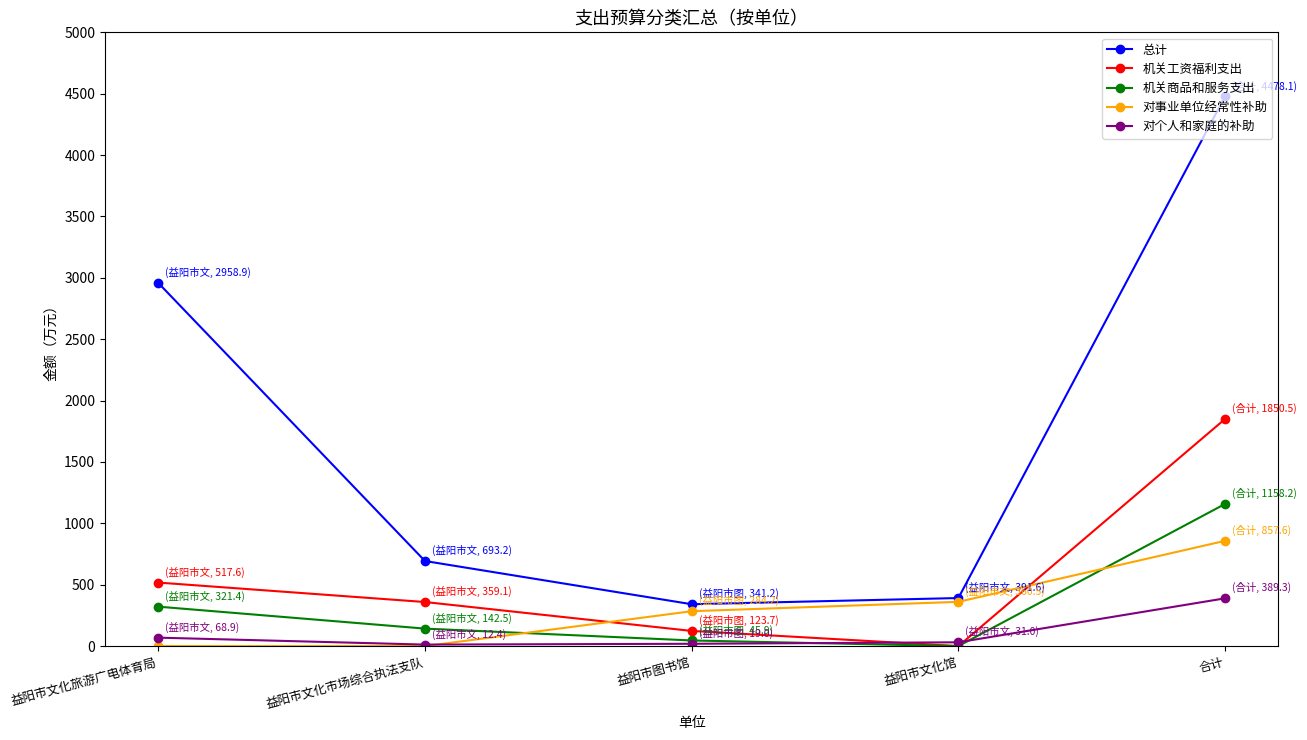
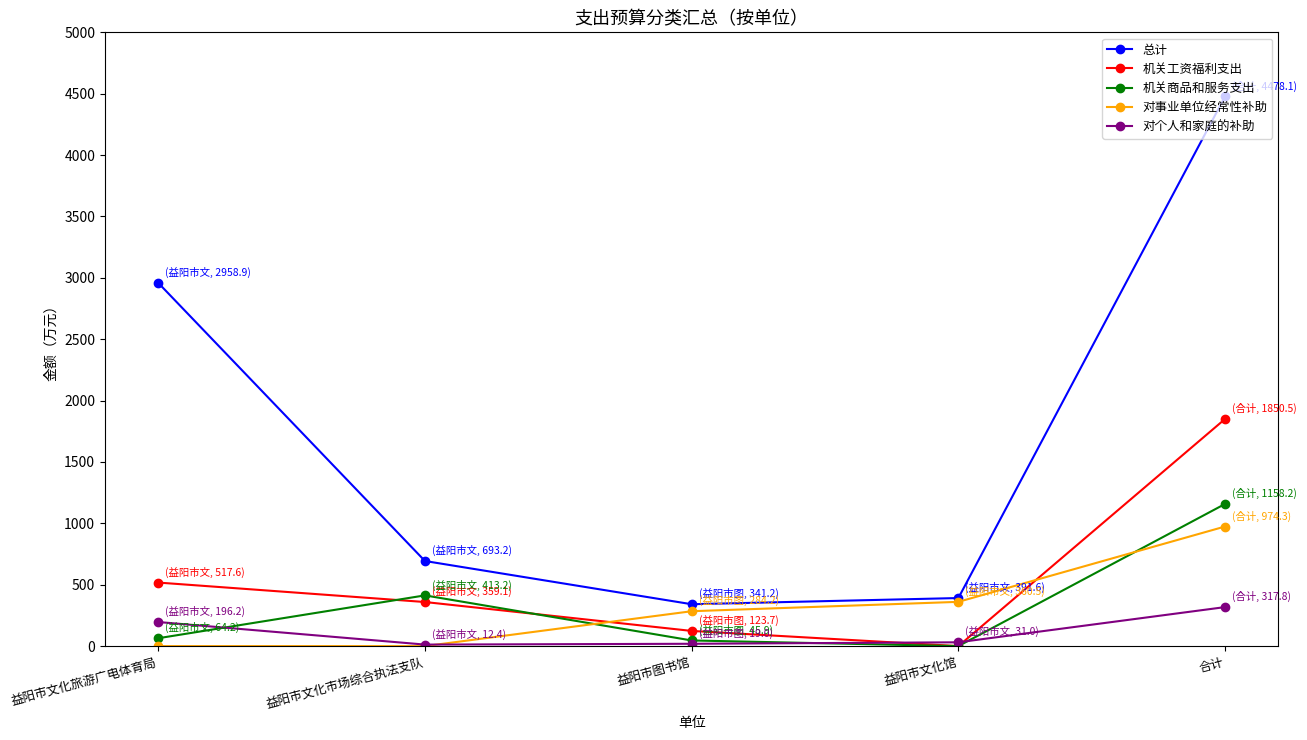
机关商品和服务支出, 益阳市文化旅游广电体育局: 321.4 -> 64.2
对个人和家庭的补助, 益阳市文化旅游广电体育局: 68.9 -> 196.2
机关商品和服务支出, 益阳市文化市场综合执法支队: 142.5 -> 413.2
对事业单位经常性补助, 合计: 857.6 -> 974.3
对个人和家庭的补助, 合计: 389.3 -> 317.8
